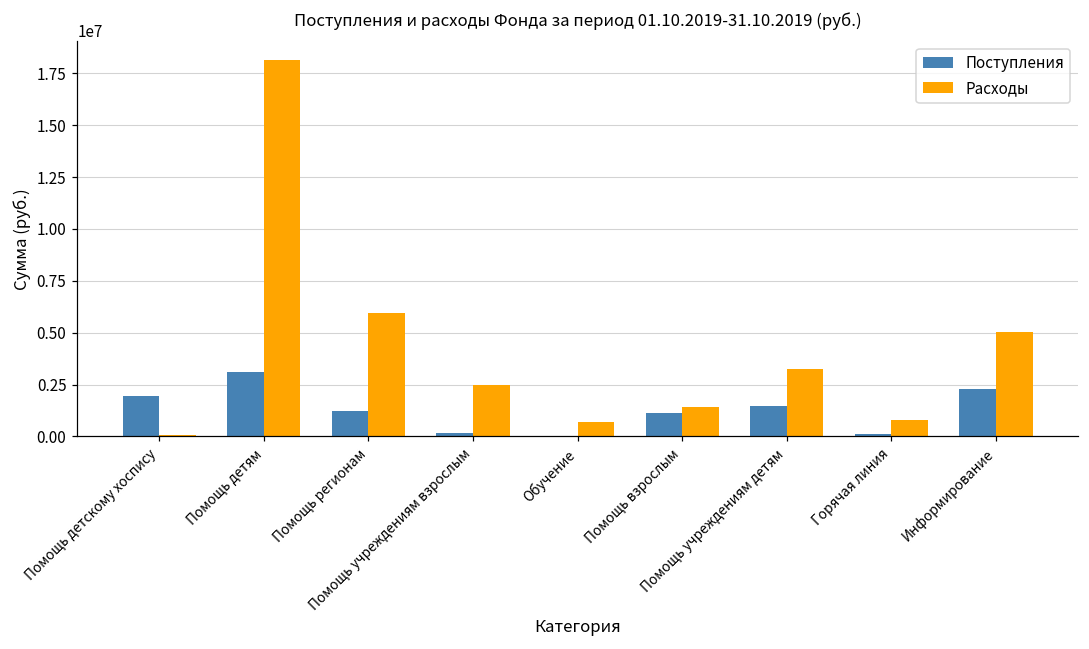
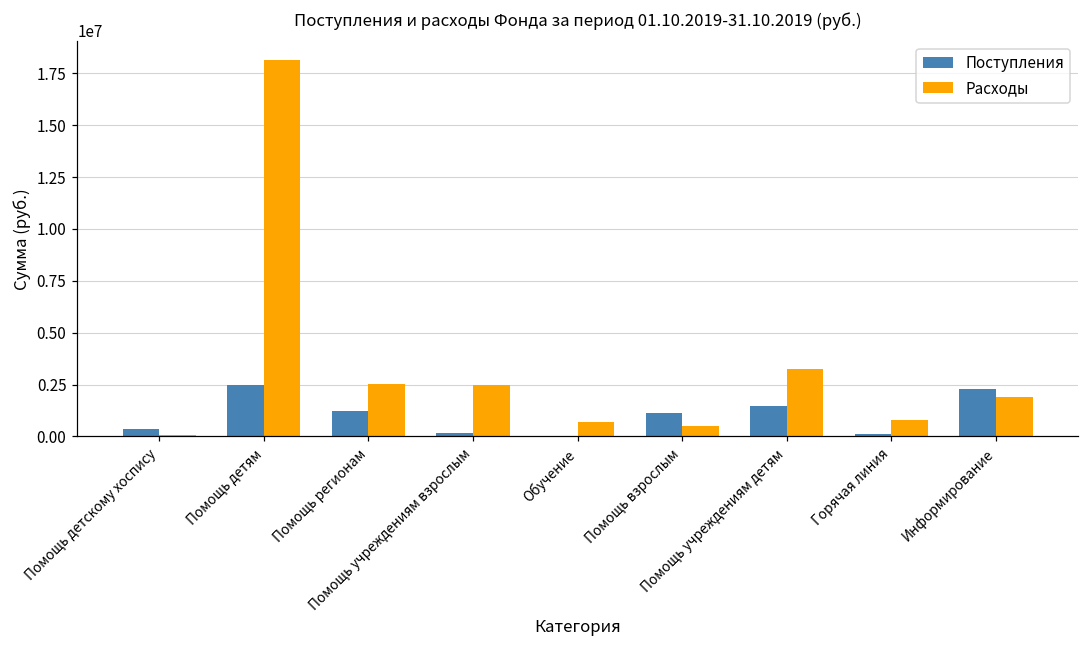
Поступления, Помощь детскому хоспису: 2000000 -> 400000
Поступления, Помощь детям: 3100000 -> 2500000
Расходы, Помощь регионам: 5900000 -> 2500000
Расходы, Помощь взрослым: 1400000 -> 500000
Расходы, Информирование: 5000000 -> 1900000
